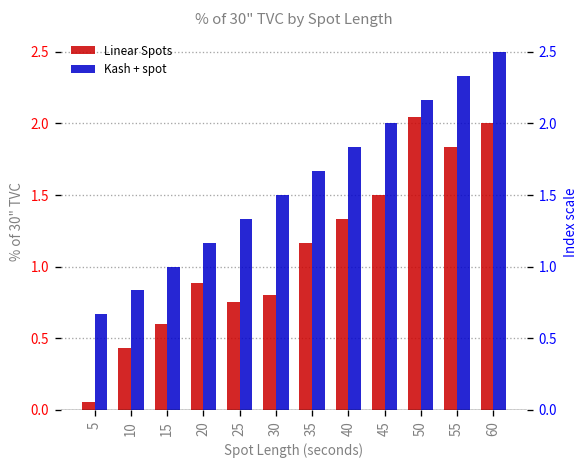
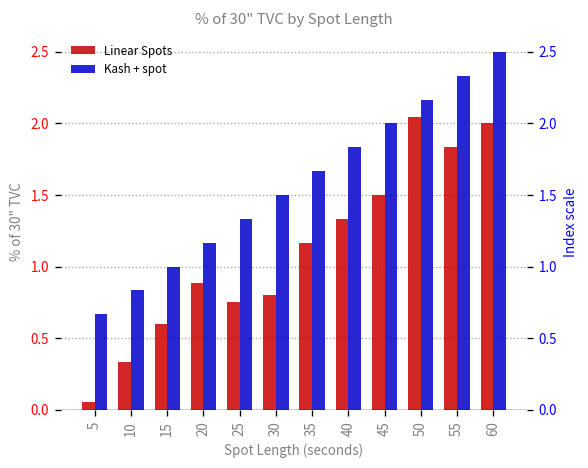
Linear Spots, 10: 0.43 -> 0.33
